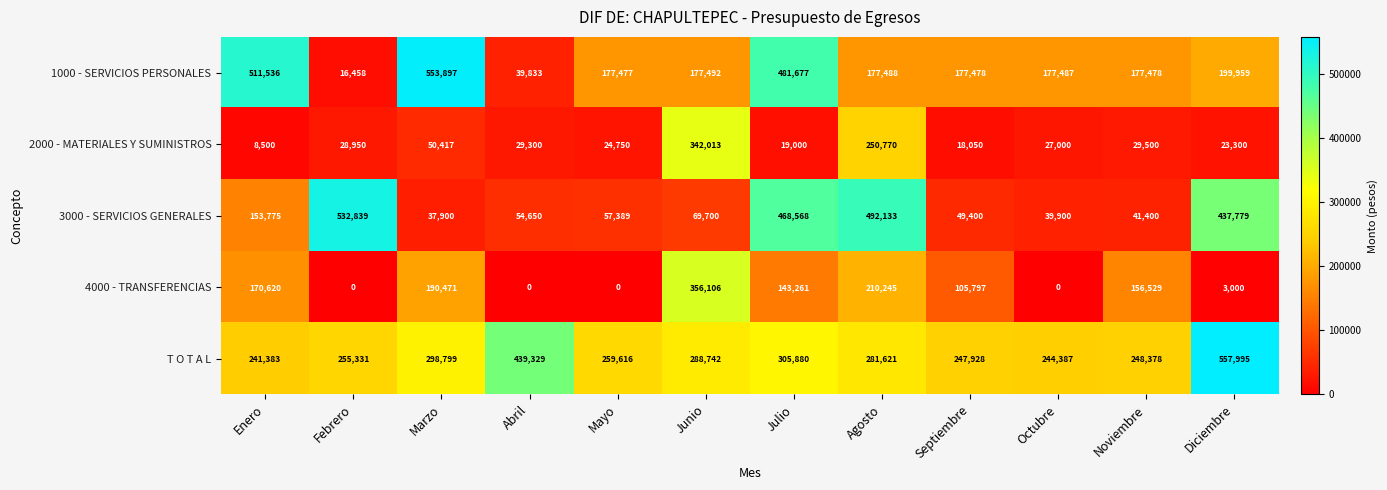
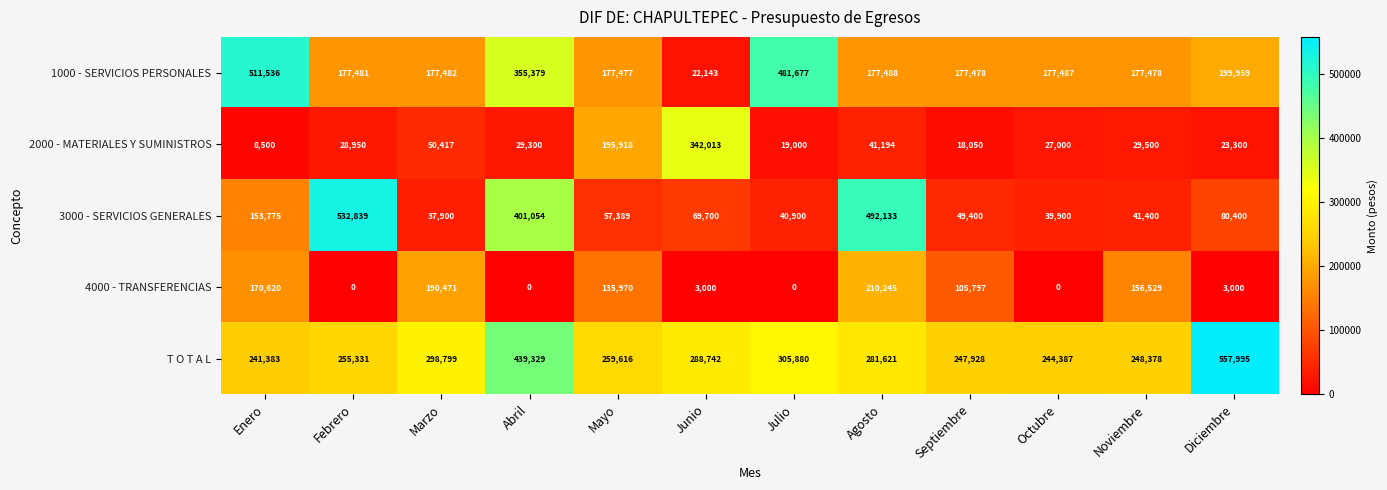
1000 - SERVICIOS PERSONALES, Febrero: 16,458 -> 177,481
1000 - SERVICIOS PERSONALES, Marzo: 553,897 -> 177,482
1000 - SERVICIOS PERSONALES, Abril: 39,833 -> 355,379
1000 - SERVICIOS PERSONALES, Junio: 177,492 -> 22,143
2000 - MATERIALES Y SUMINISTROS, Mayo: 24,750 -> 195,918
2000 - MATERIALES Y SUMINISTROS, Agosto: 250,770 -> 41,194
3000 - SERVICIOS GENERALES, Abril: 54,650 -> 401,054
3000 - SERVICIOS GENERALES, Julio: 468,568 -> 40,900
3000 - SERVICIOS GENERALES, Diciembre: 437,779 -> 80,400
4000 - TRANSFERENCIAS, Mayo: 0 -> 135,970
4000 - TRANSFERENCIAS, Junio: 356,106 -> 3,000
4000 - TRANSFERENCIAS, Julio: 143,261 -> 0
